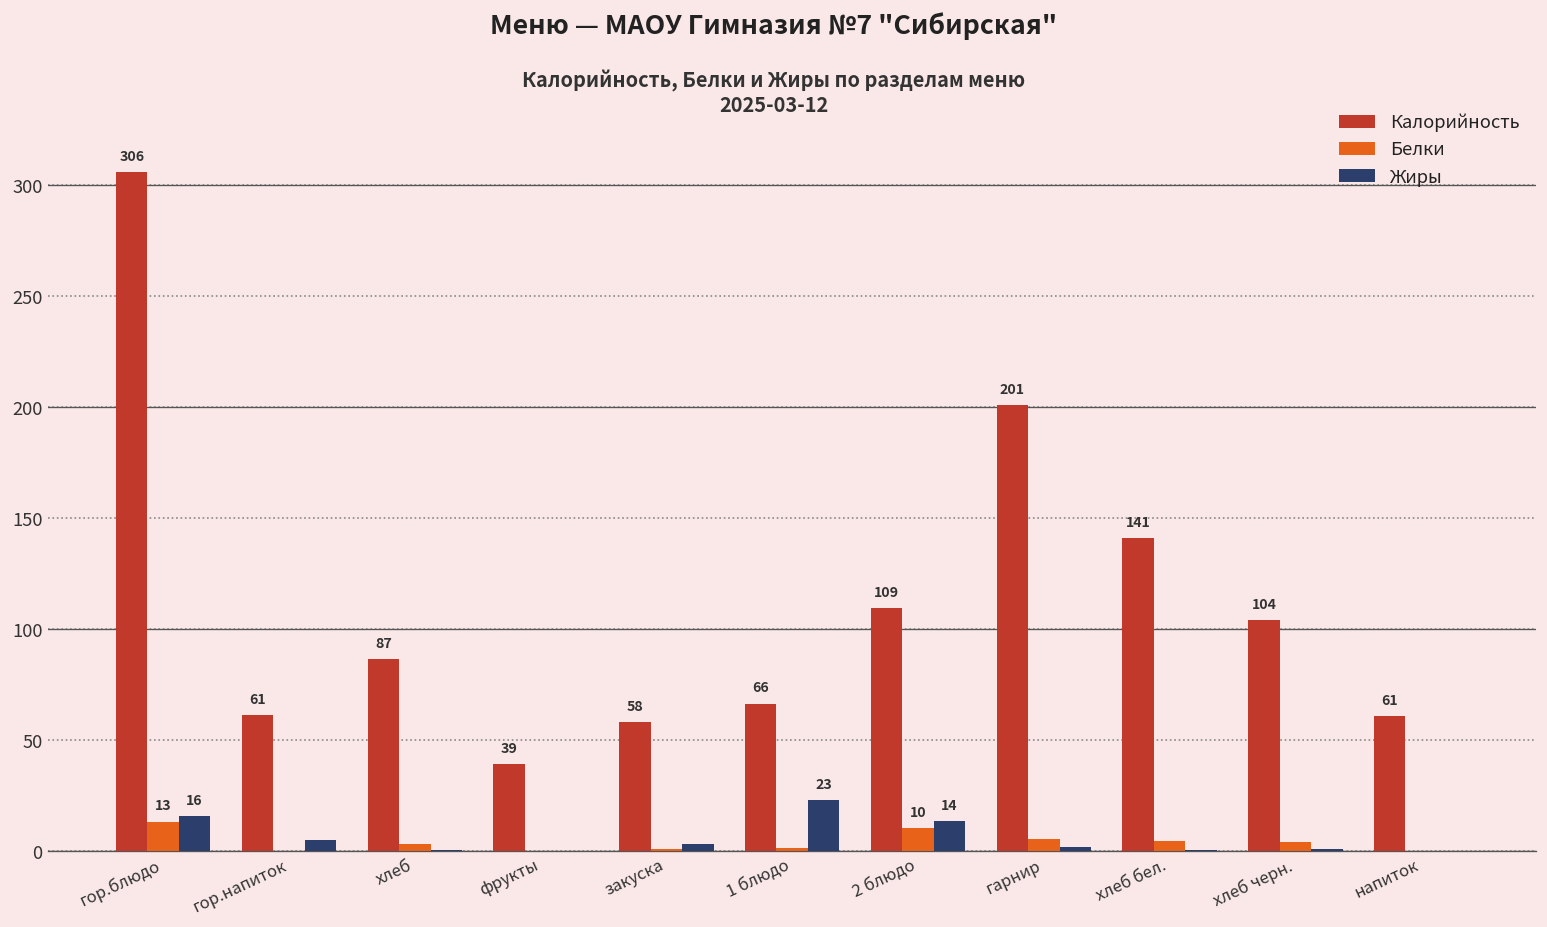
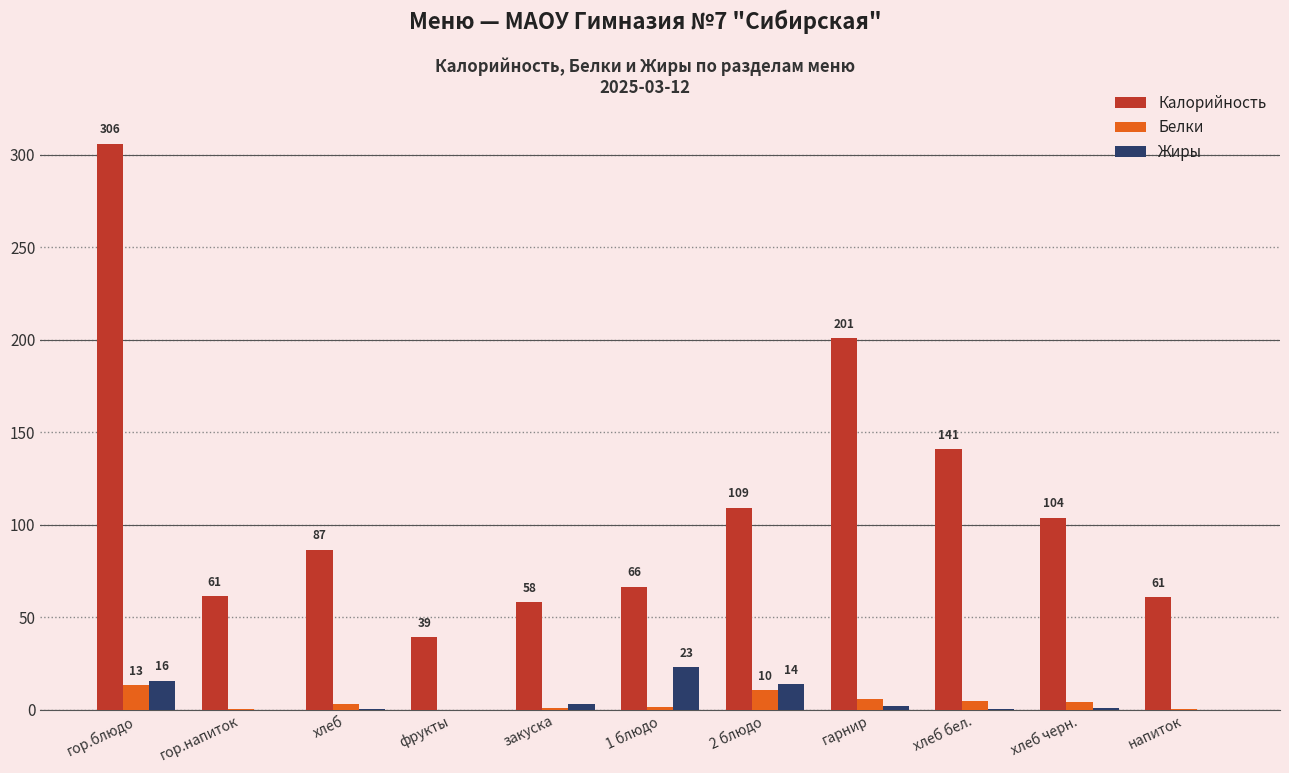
Жиры, гор.напиток: 5 -> 0
